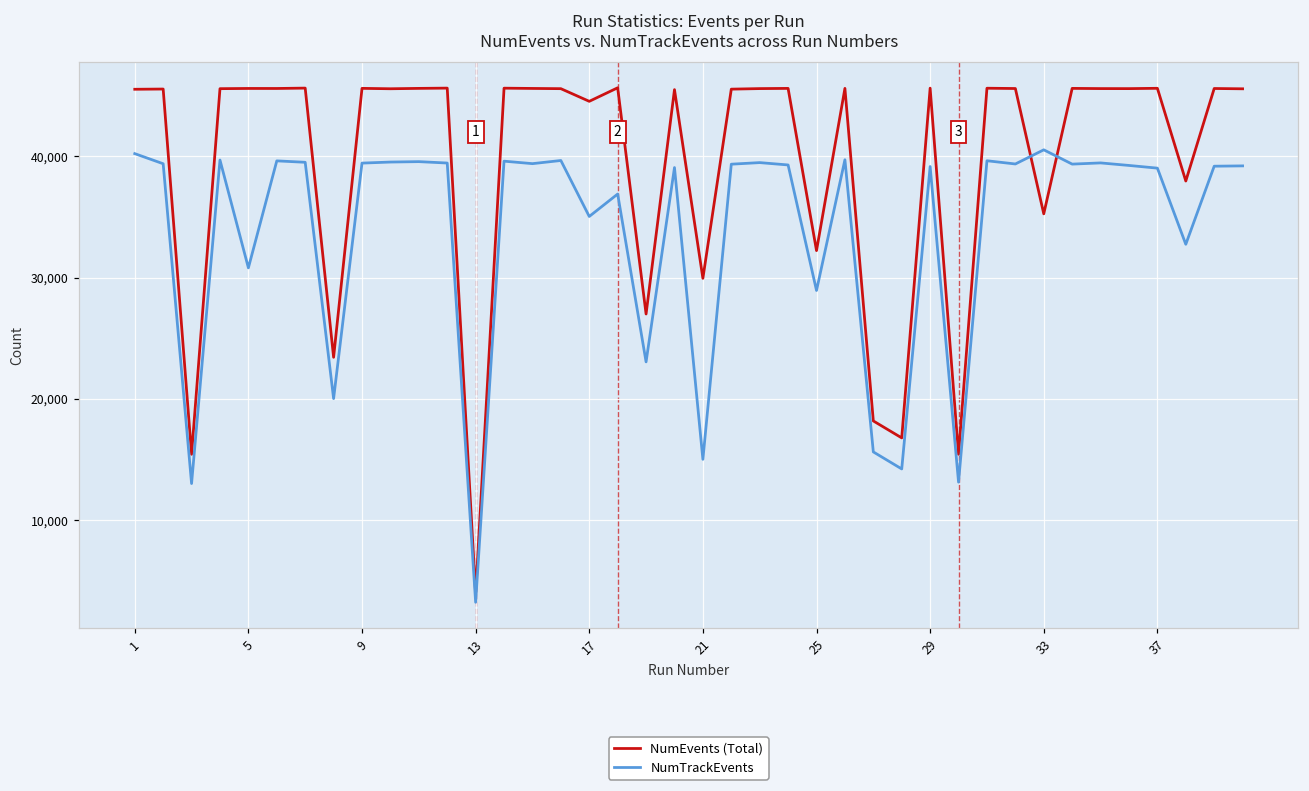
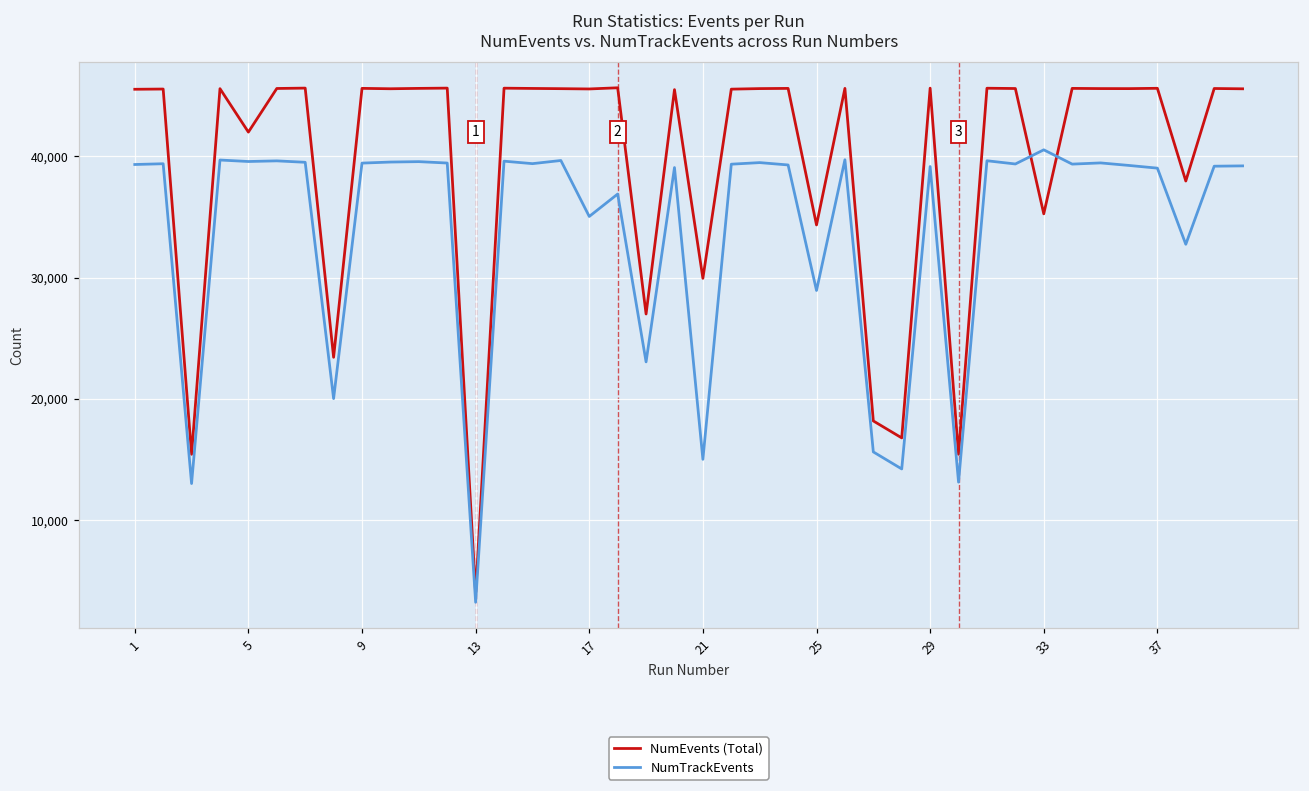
NumTrackEvents, 1: 40,200 -> 39,300
NumEvents (Total), 5: 45,600 -> 42,000
NumTrackEvents, 5: 30,800 -> 39,600
NumEvents (Total), 17: 44,500 -> 45,600
NumEvents (Total), 25: 32,200 -> 34,300
